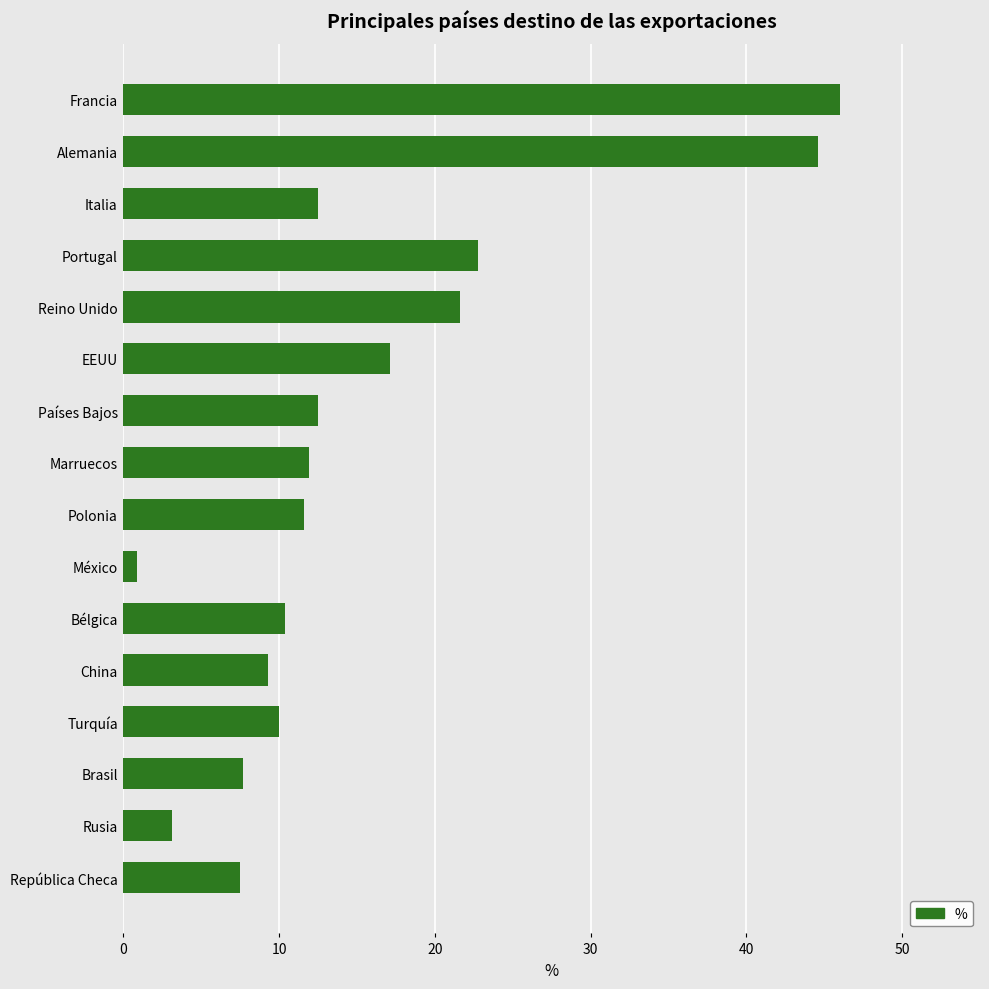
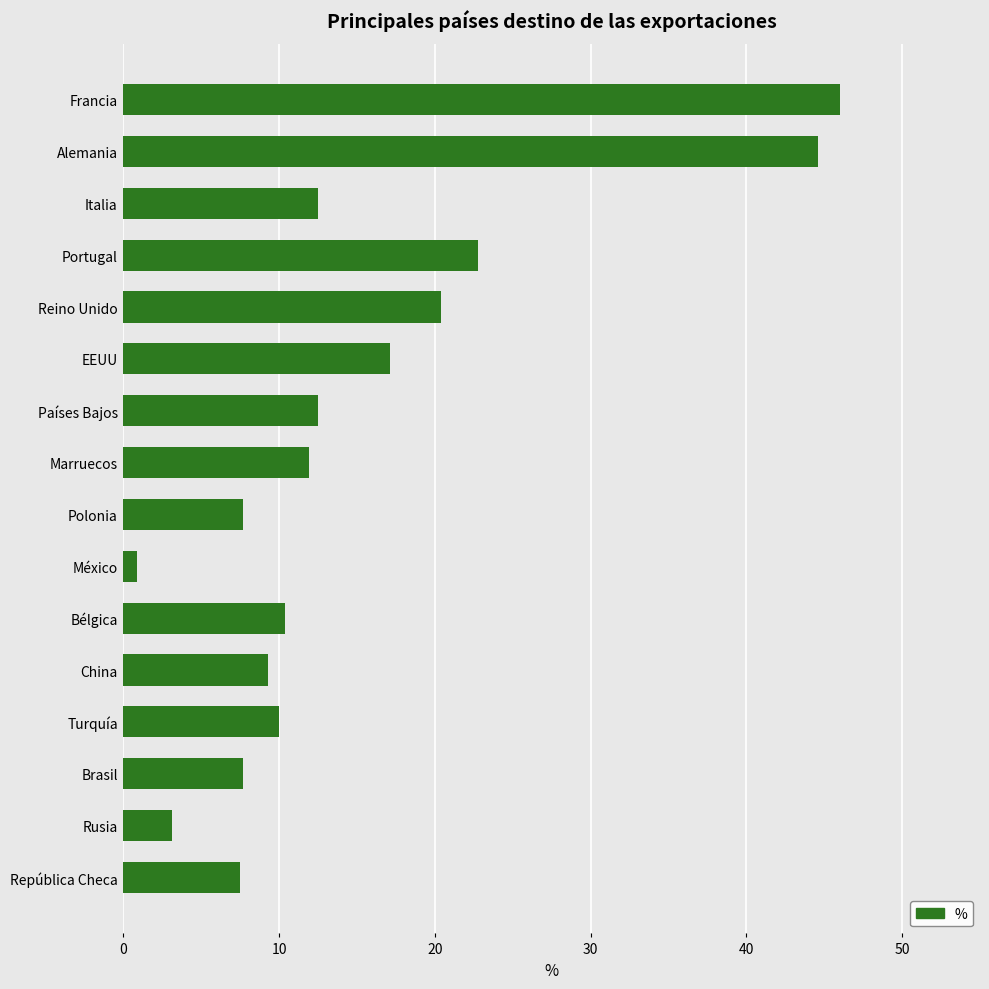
Reino Unido: 21.6 -> 20.4
Polonia: 11.6 -> 7.7
